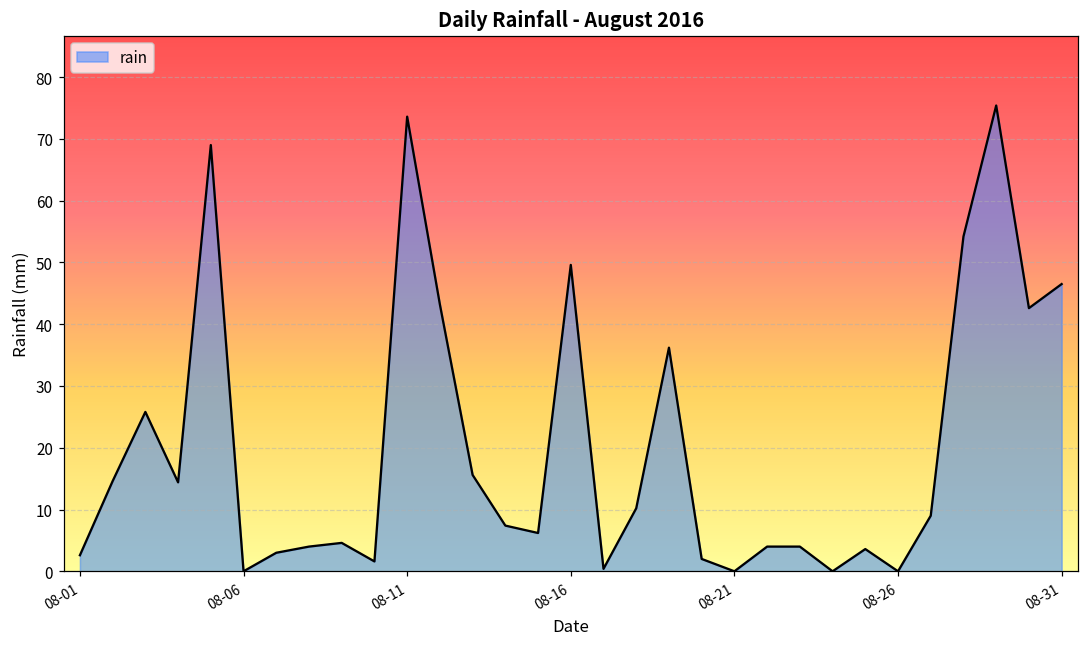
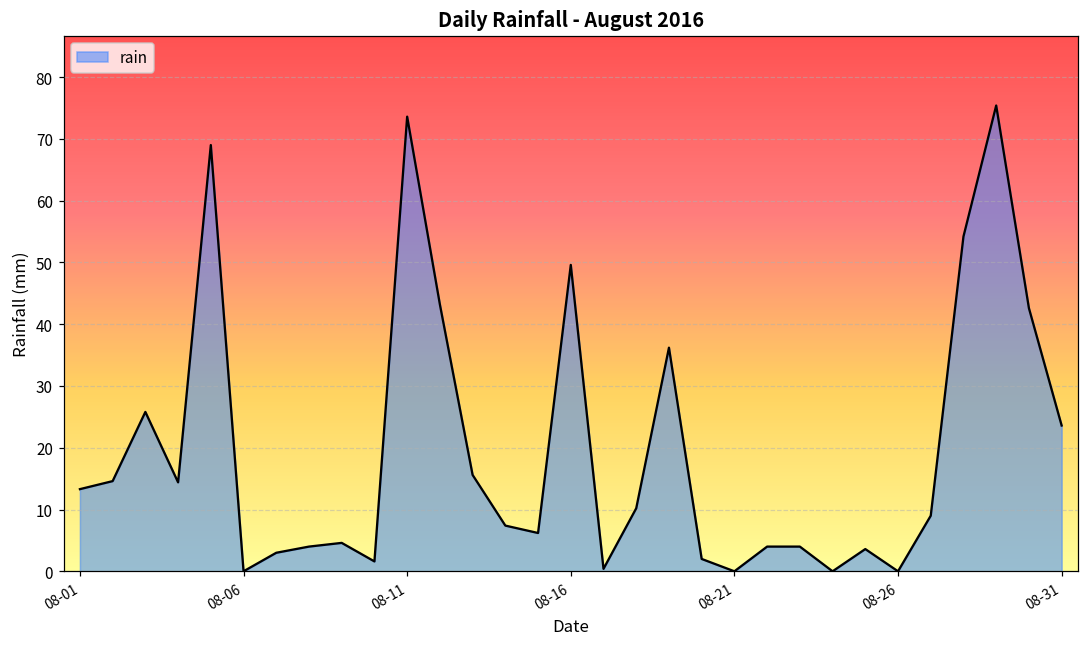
08-01: 3 -> 13
08-31: 47 -> 24
